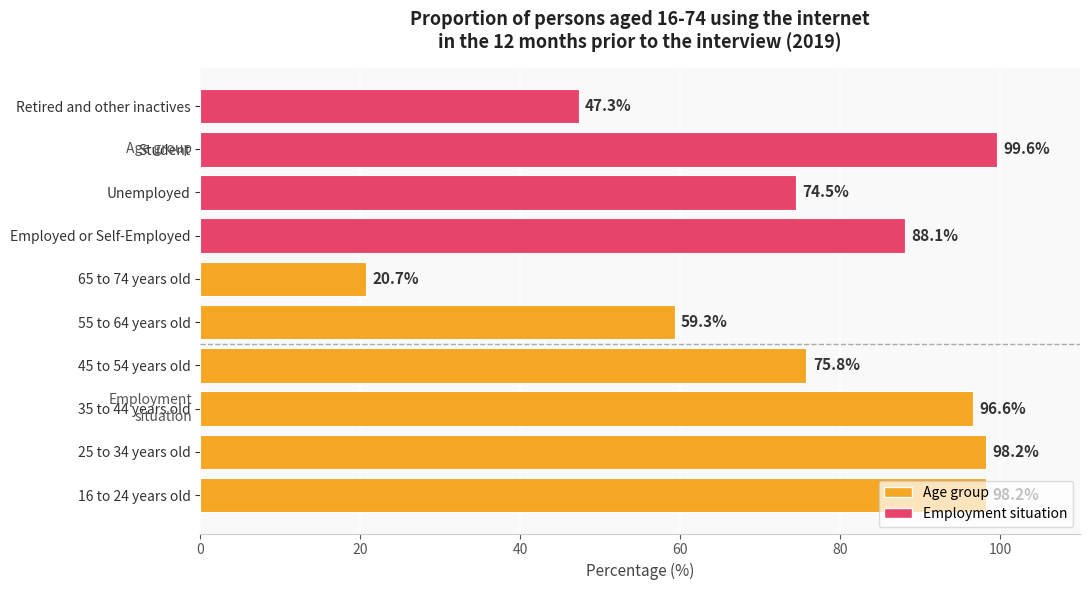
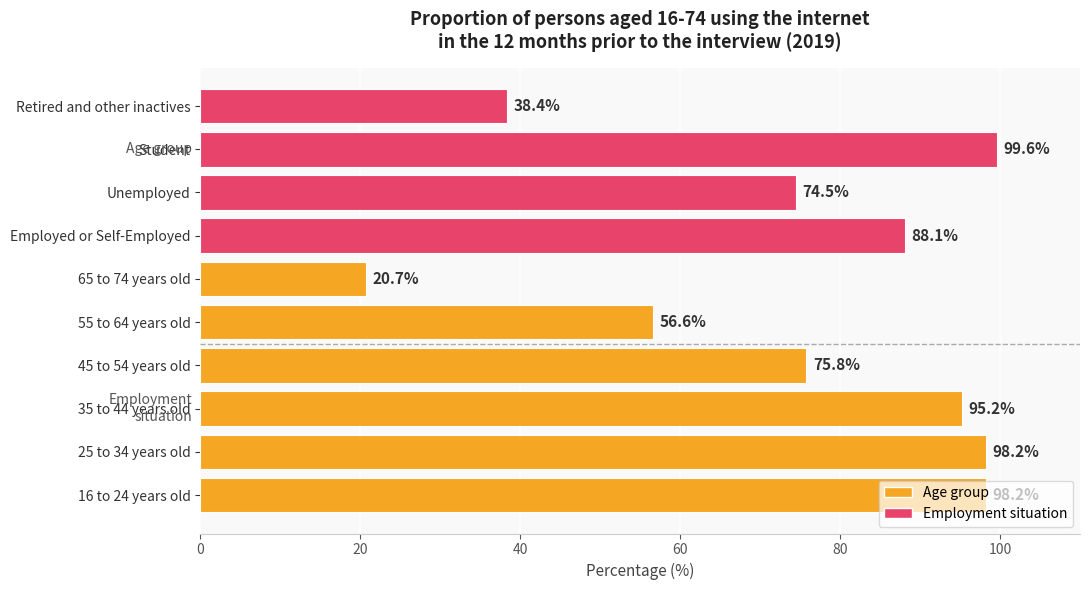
Retired and other inactives: 47.3% -> 38.4%
55 to 64 years old: 59.3% -> 56.6%
35 to 44 years old: 96.6% -> 95.2%
